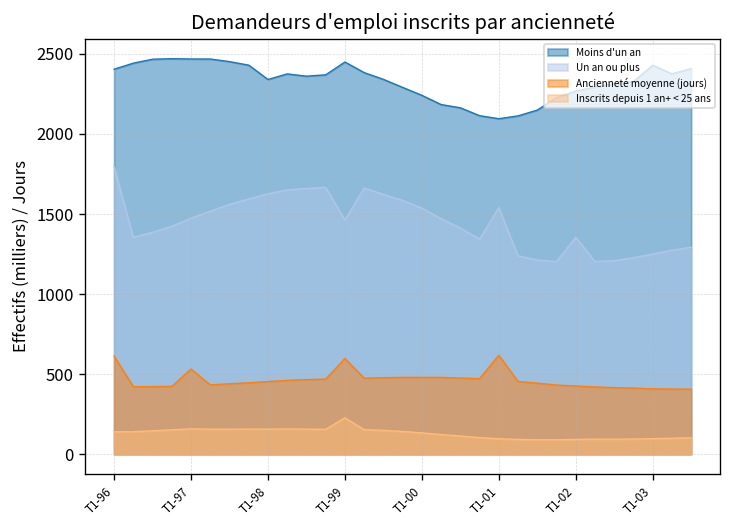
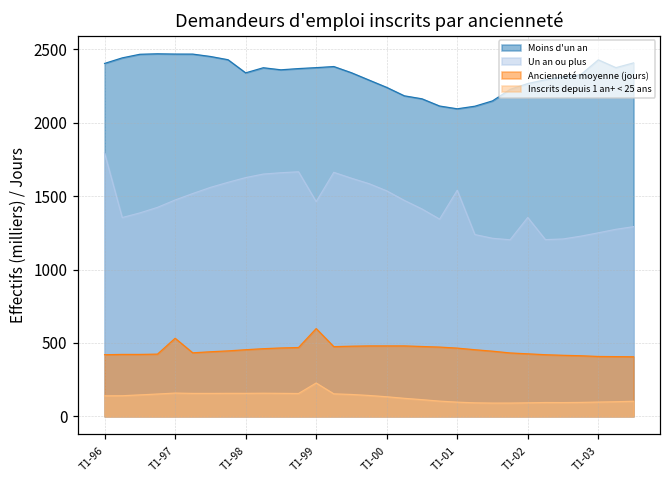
Ancienneté moyenne (jours), T1-96: 610 -> 420
Moins d'un an, T1-99: 2450 -> 2380
Ancienneté moyenne (jours), T1-01: 620 -> 470
